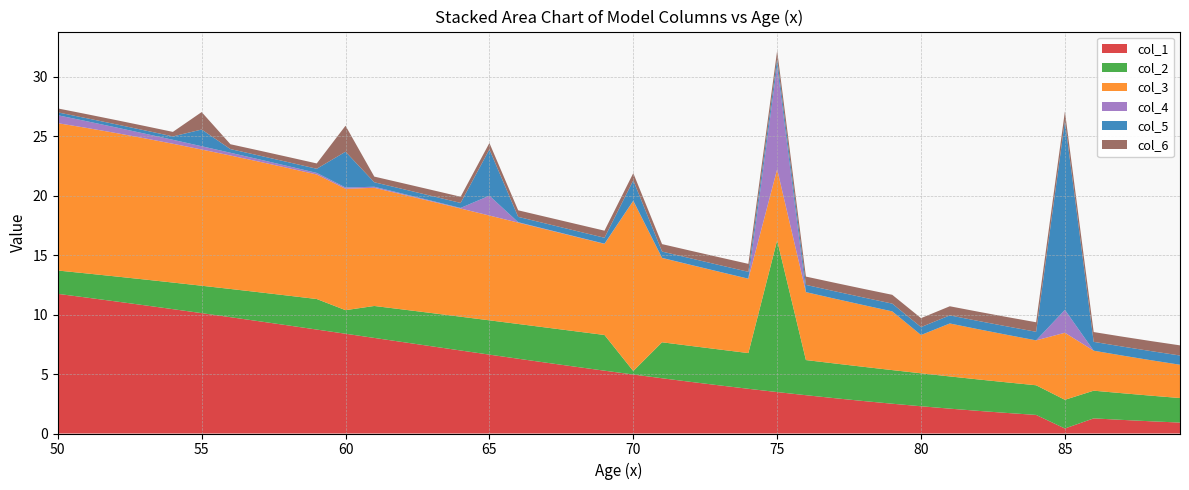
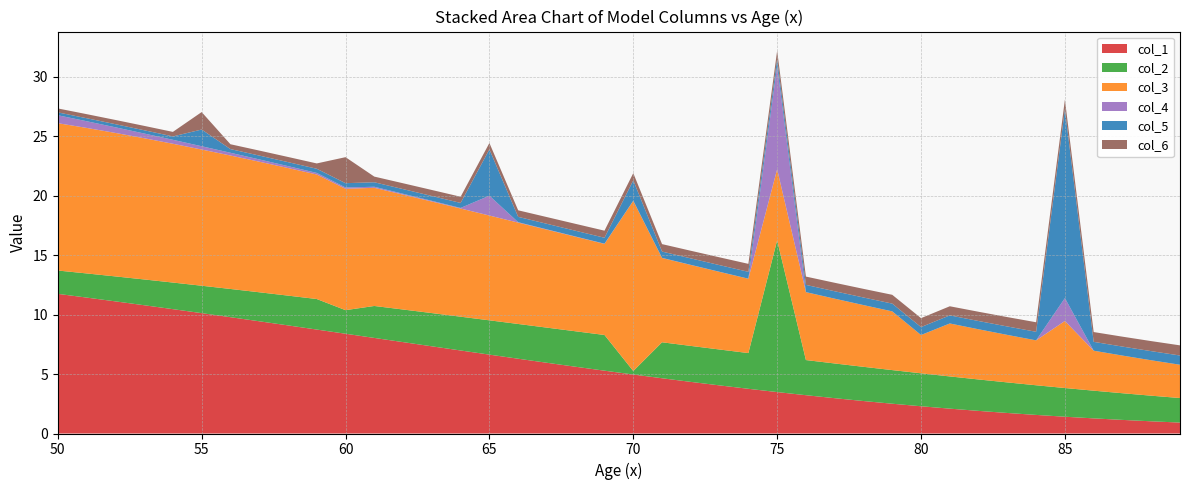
col_5, 60: 3.0 -> 0.4
col_1, 85: 0.4 -> 1.4
